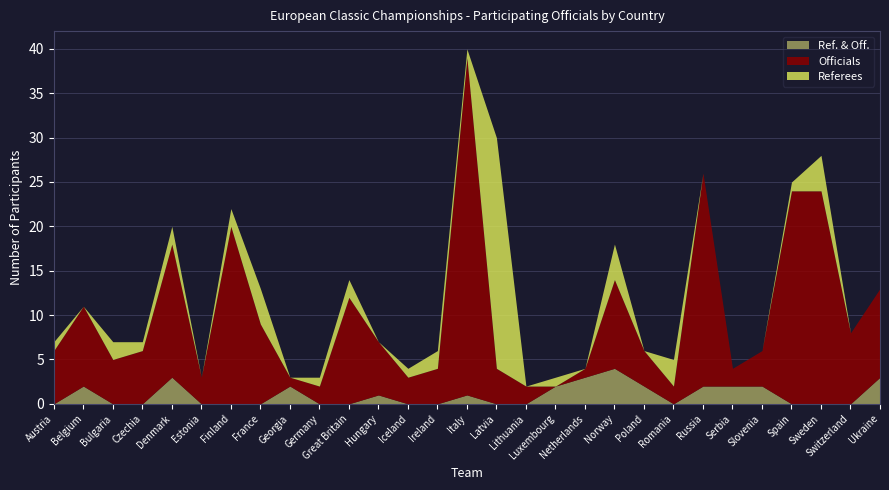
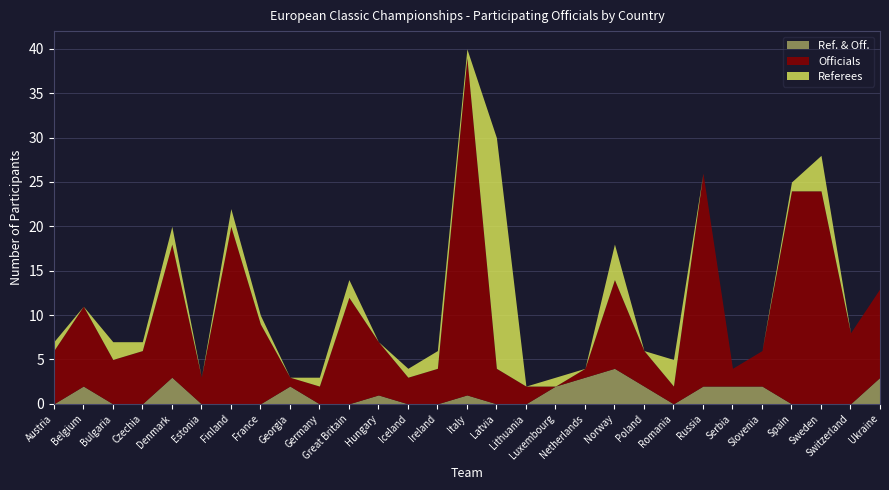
Referees, France: 4 -> 1
